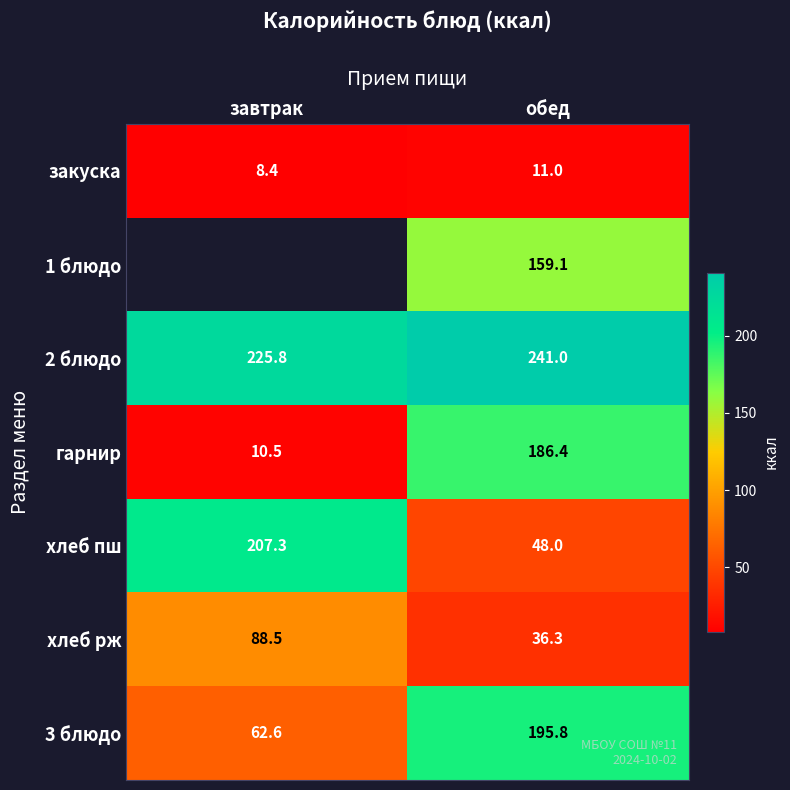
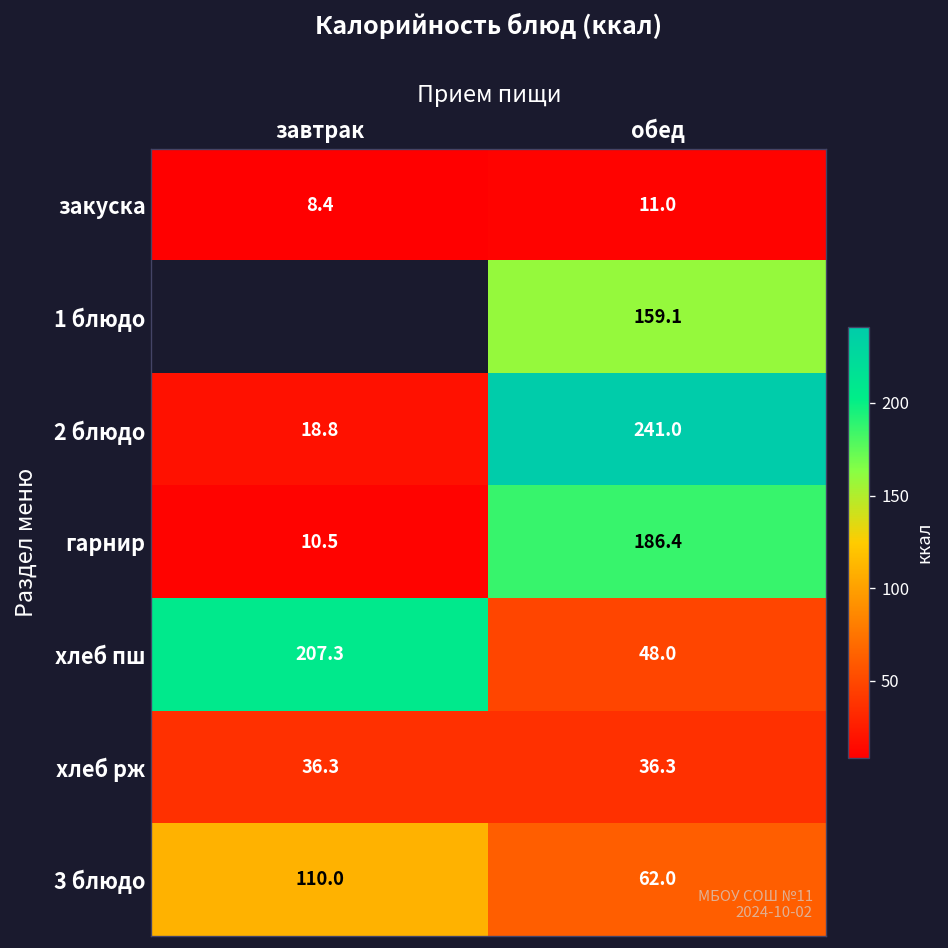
2 блюдо, завтрак: 225.8 -> 18.8
хлеб рж, завтрак: 88.5 -> 36.3
3 блюдо, завтрак: 62.6 -> 110.0
3 блюдо, обед: 195.8 -> 62.0
